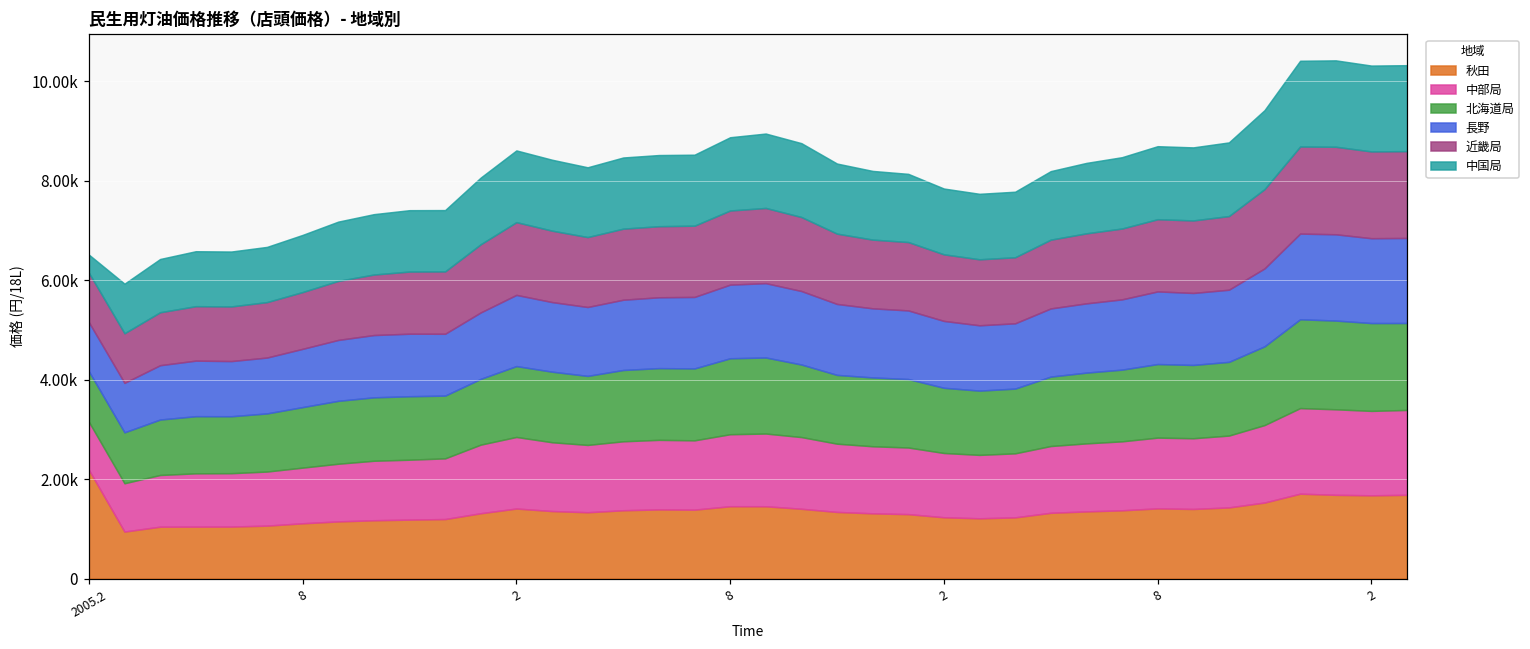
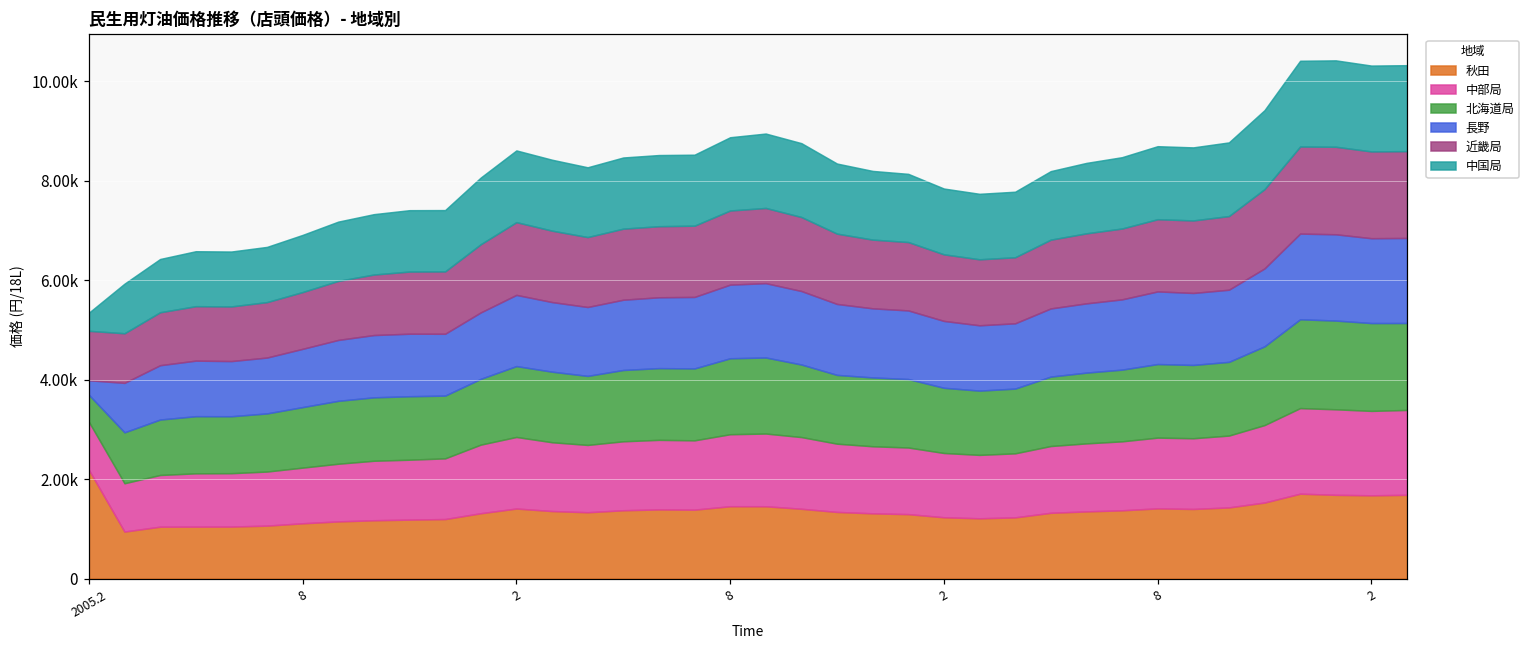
北海道局, 2005.2: 1000 -> 500
長野, 2005.2: 1000 -> 300
